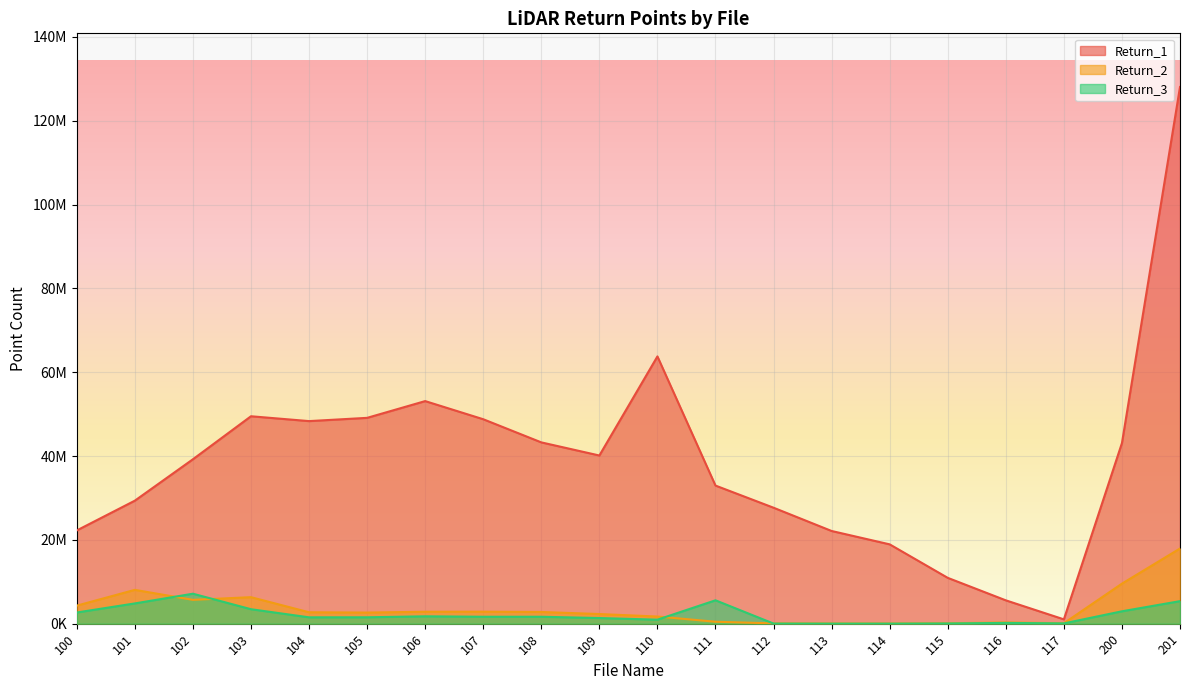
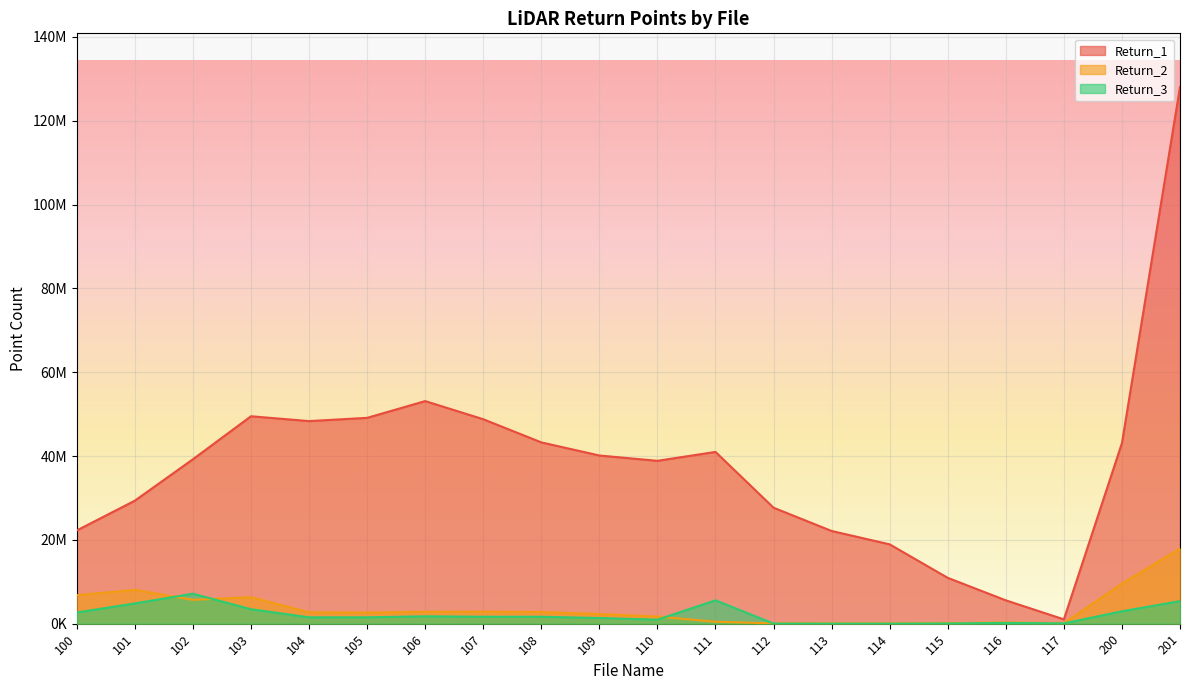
Return_2, 100: 4000000 -> 7000000
Return_1, 110: 64000000 -> 39000000
Return_1, 111: 33000000 -> 41000000
